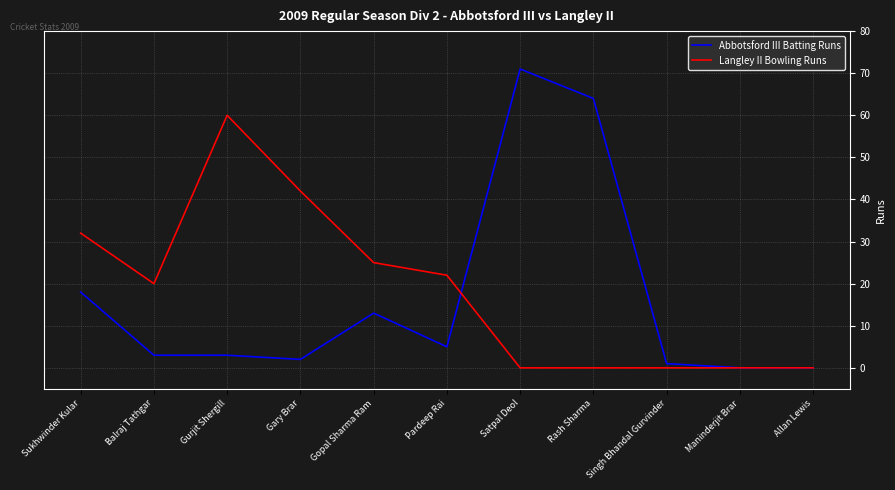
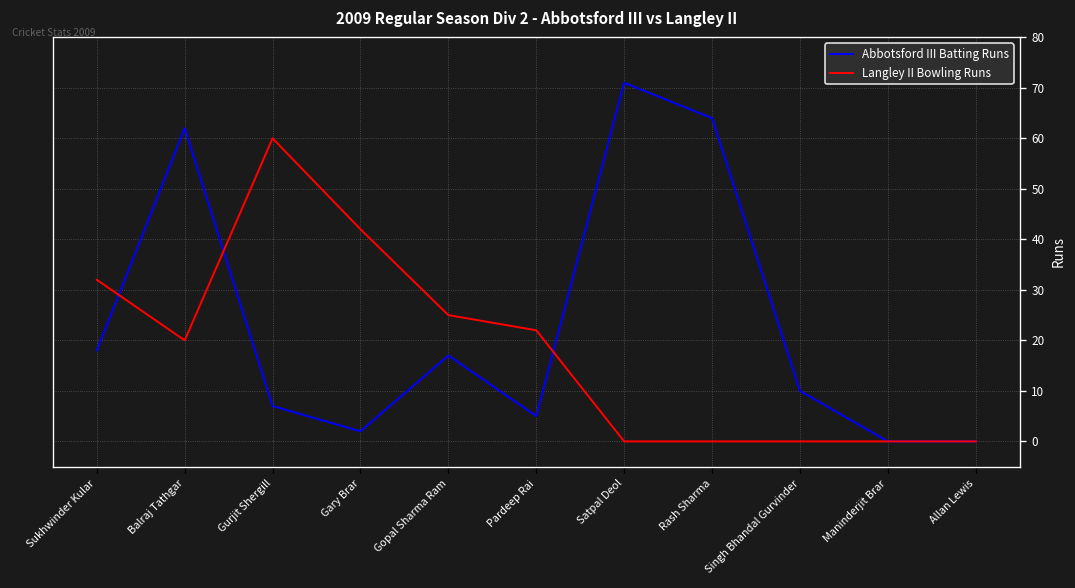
Abbotsford III Batting Runs, Balraj Tathgar: 3 -> 62
Abbotsford III Batting Runs, Gurjit Shergill: 3 -> 7
Abbotsford III Batting Runs, Gopal Sharma Ram: 13 -> 17
Abbotsford III Batting Runs, Singh Bhandal Gurvinder: 1 -> 10
